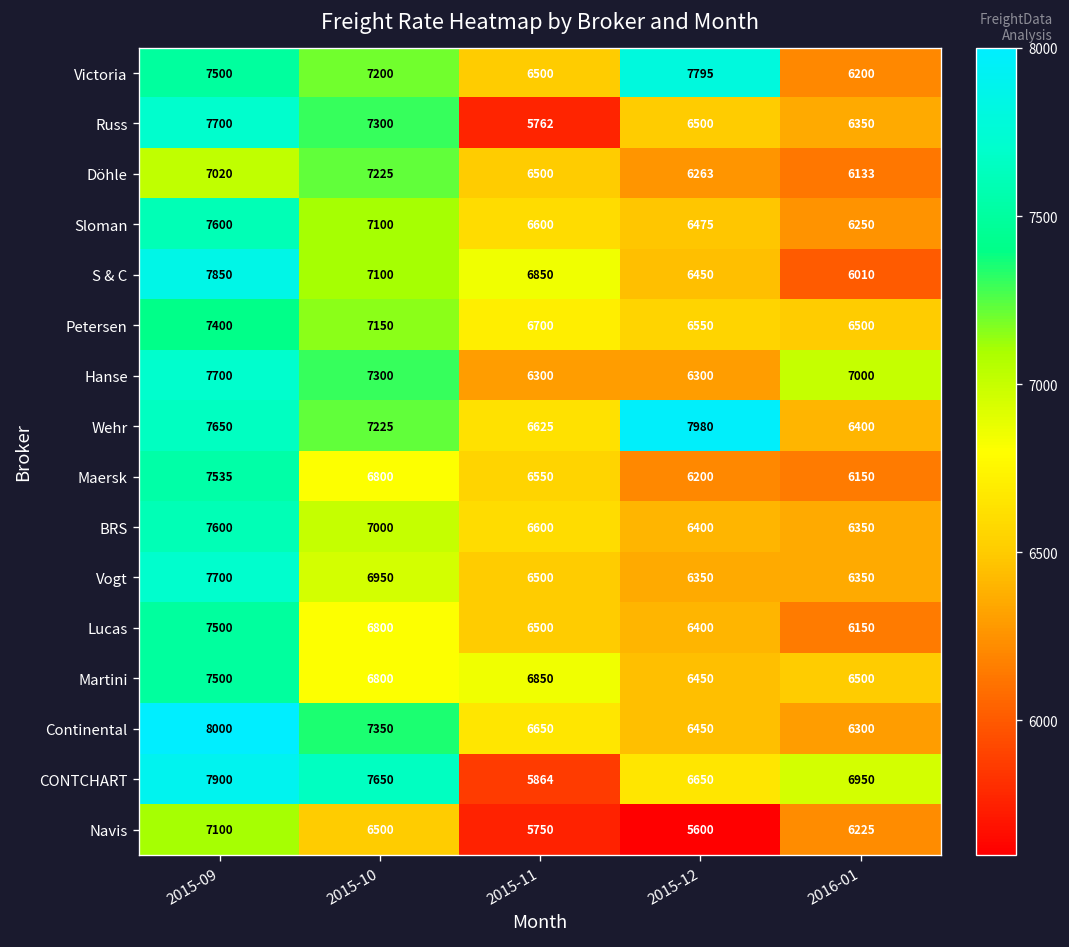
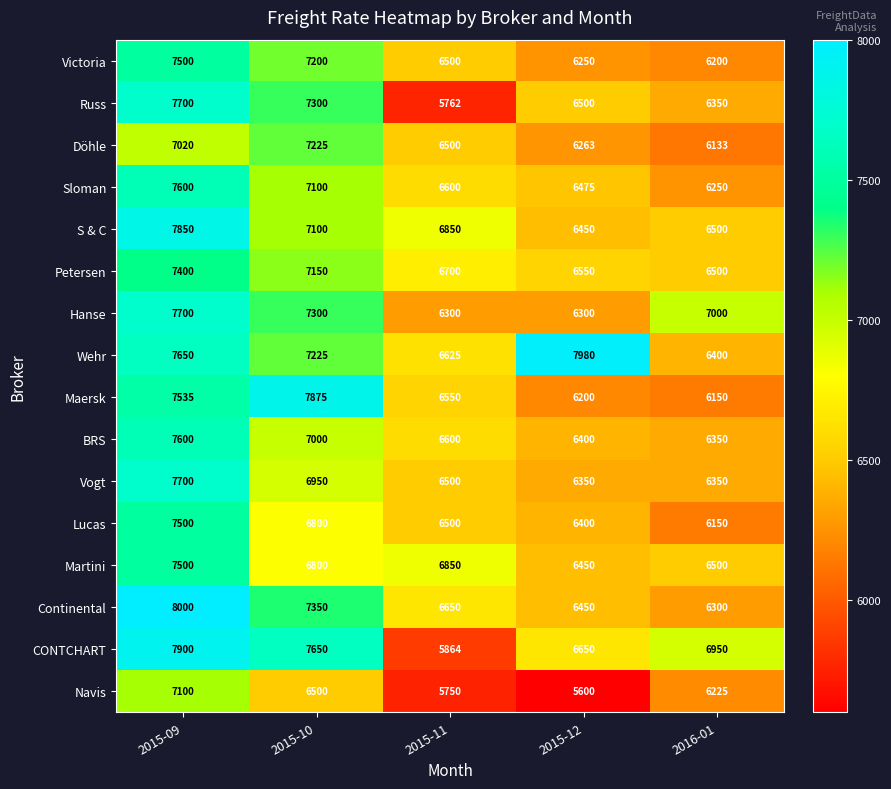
Victoria, 2015-12: 7795 -> 6250
S & C, 2016-01: 6010 -> 6500
Maersk, 2015-10: 6800 -> 7875
